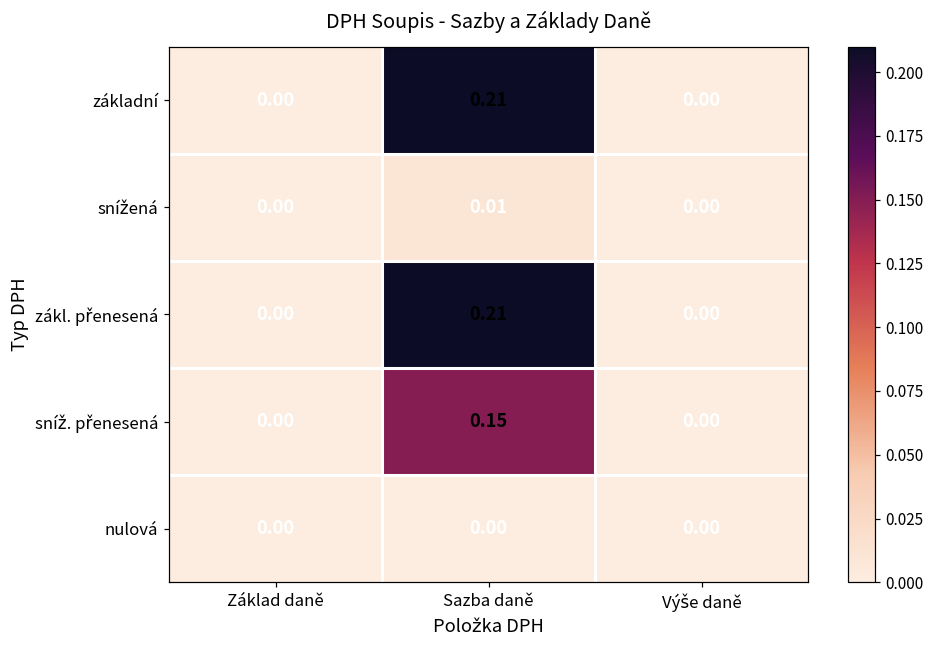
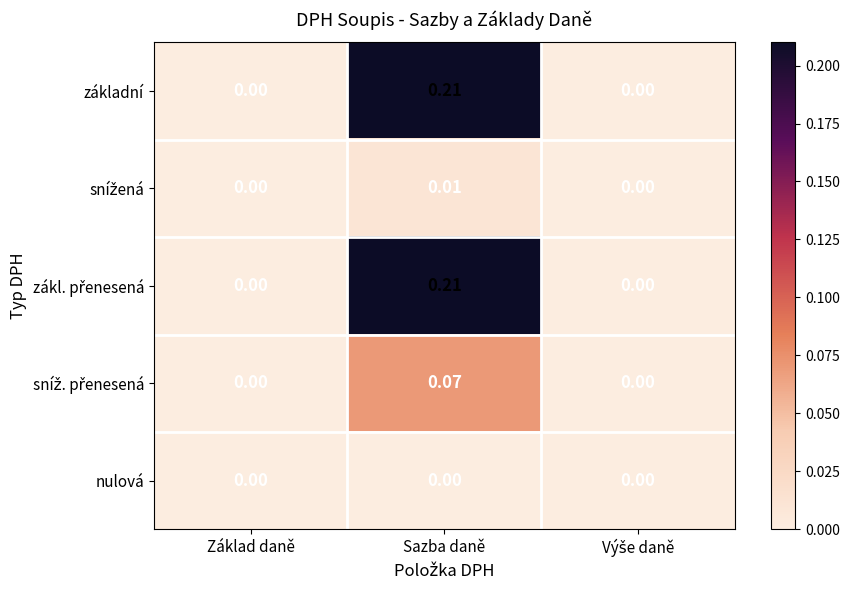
sníž. přenesená, Sazba daně: 0.15 -> 0.07
